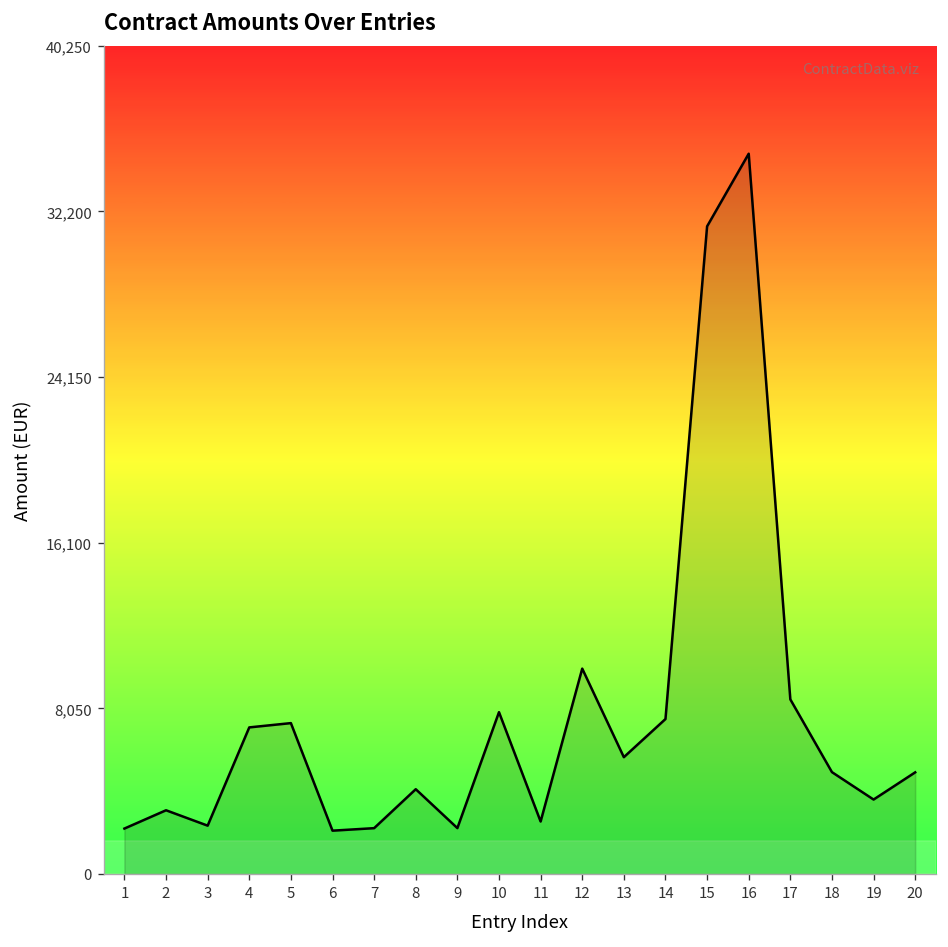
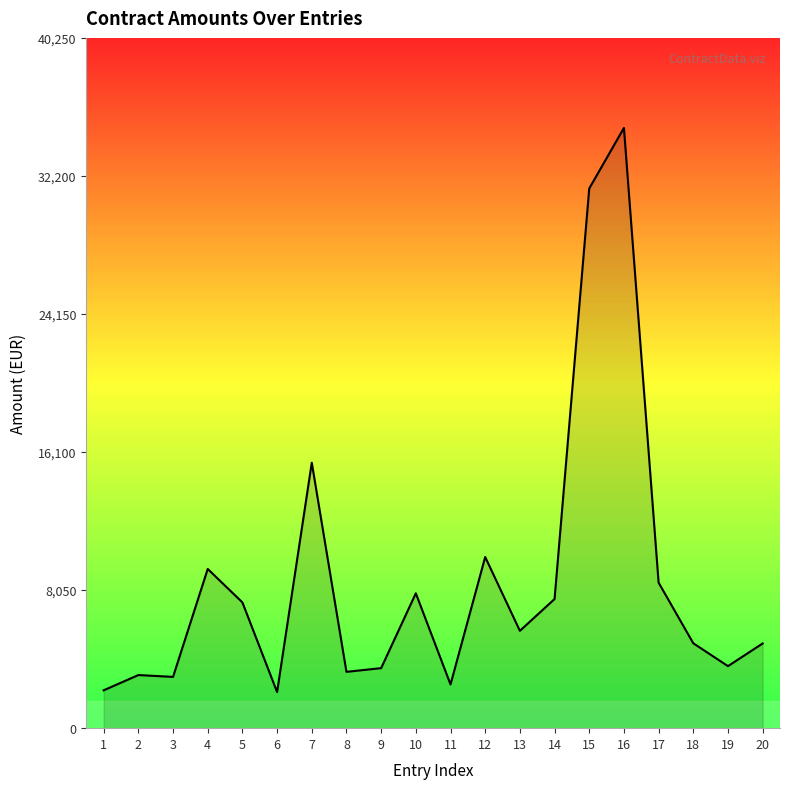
3: 2,300 -> 3,000
4: 7,100 -> 9,300
7: 2,200 -> 15,500
8: 4,100 -> 3,300
9: 2,200 -> 3,500
